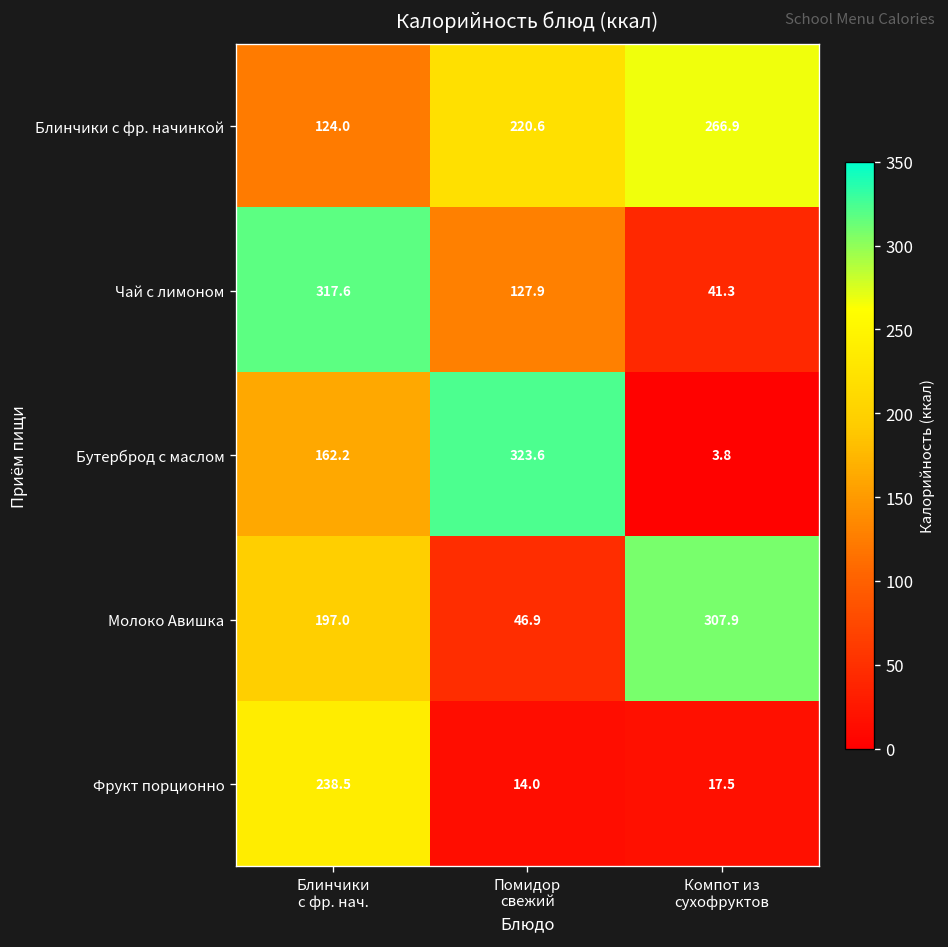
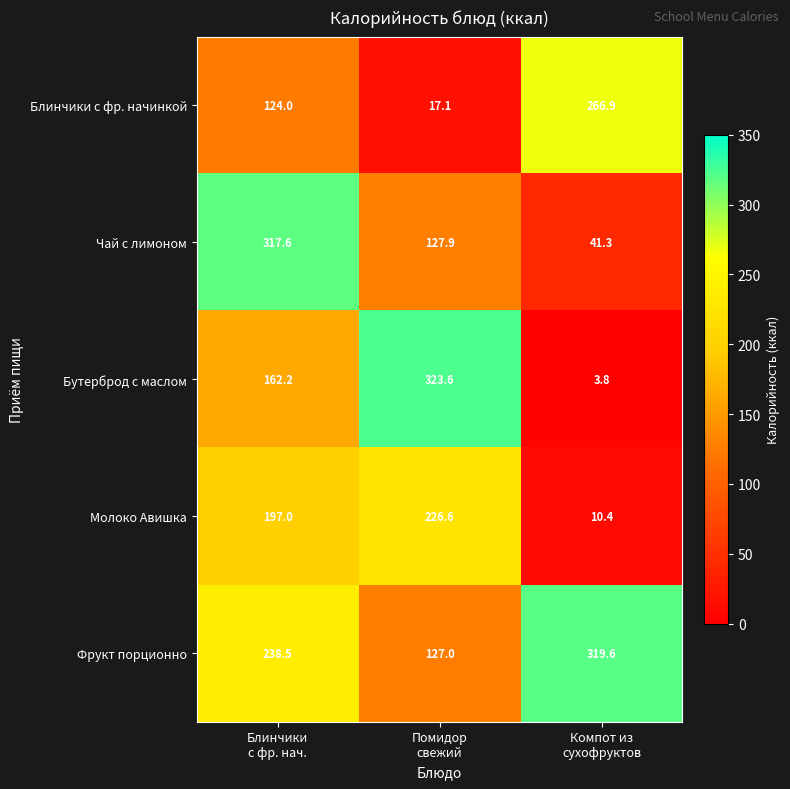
Блинчики с фр. начинкой, Помидор свежий: 220.6 -> 17.1
Молоко Авишка, Помидор свежий: 46.9 -> 226.6
Молоко Авишка, Компот из сухофруктов: 307.9 -> 10.4
Фрукт порционно, Помидор свежий: 14.0 -> 127.0
Фрукт порционно, Компот из сухофруктов: 17.5 -> 319.6
